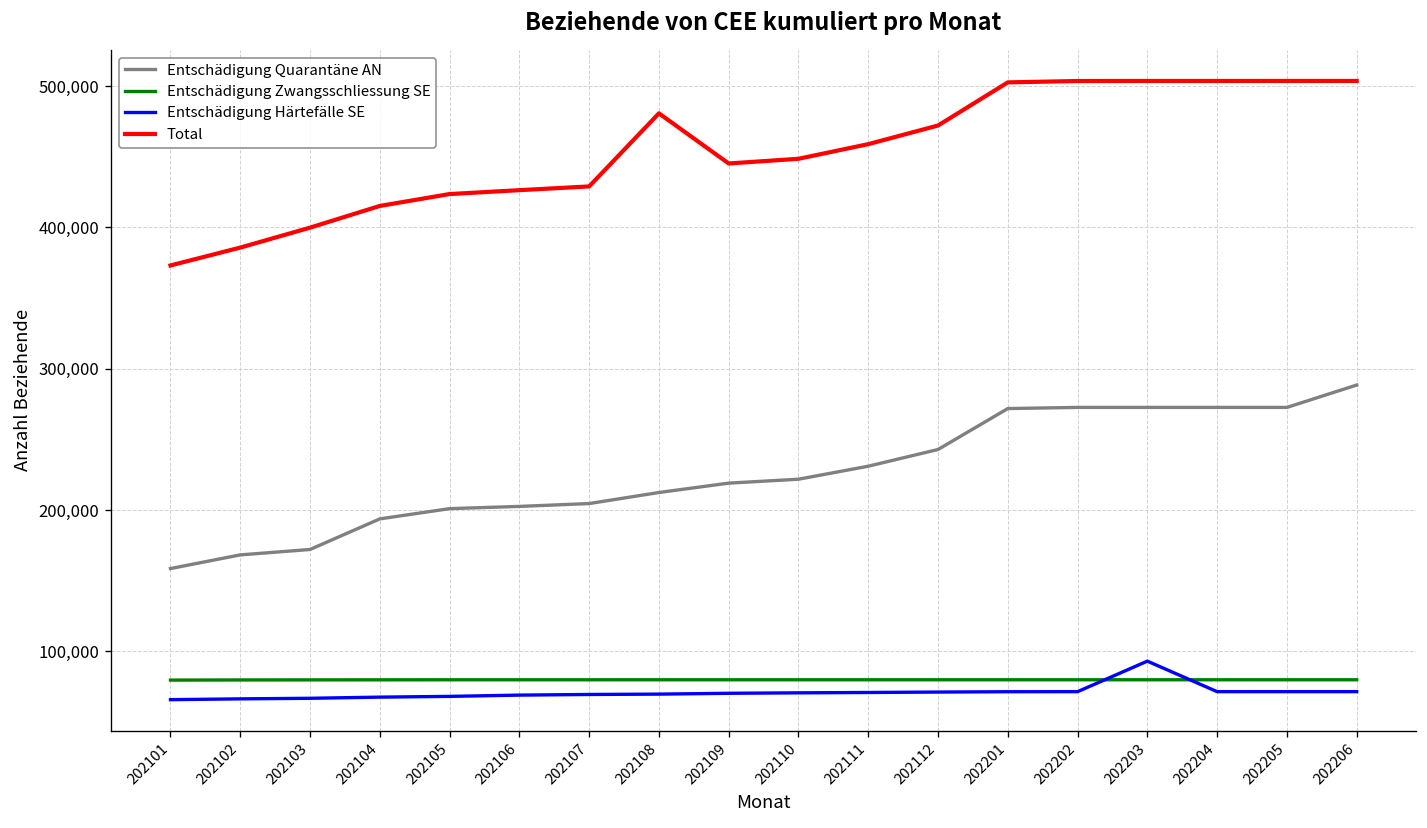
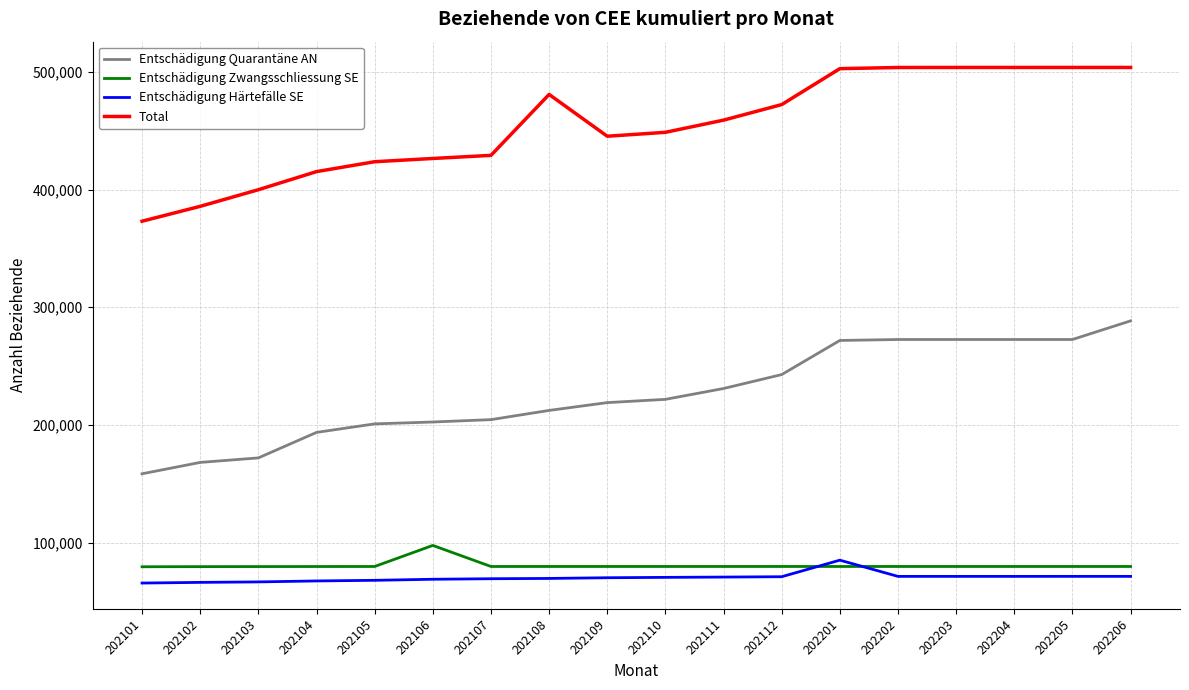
Entschädigung Zwangsschliessung SE, 202106: 80,000 -> 98,000
Entschädigung Härtefälle SE, 202201: 71,000 -> 85,000
Entschädigung Härtefälle SE, 202203: 93,000 -> 71,000
